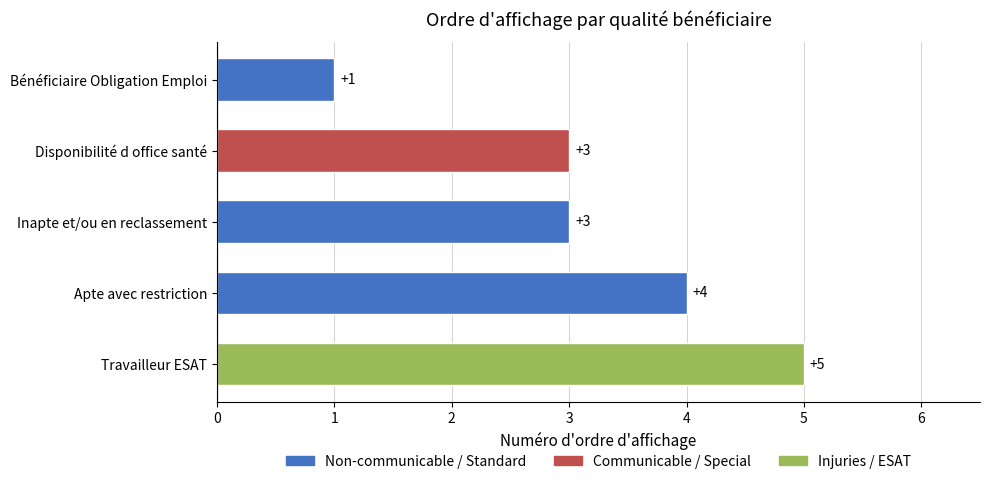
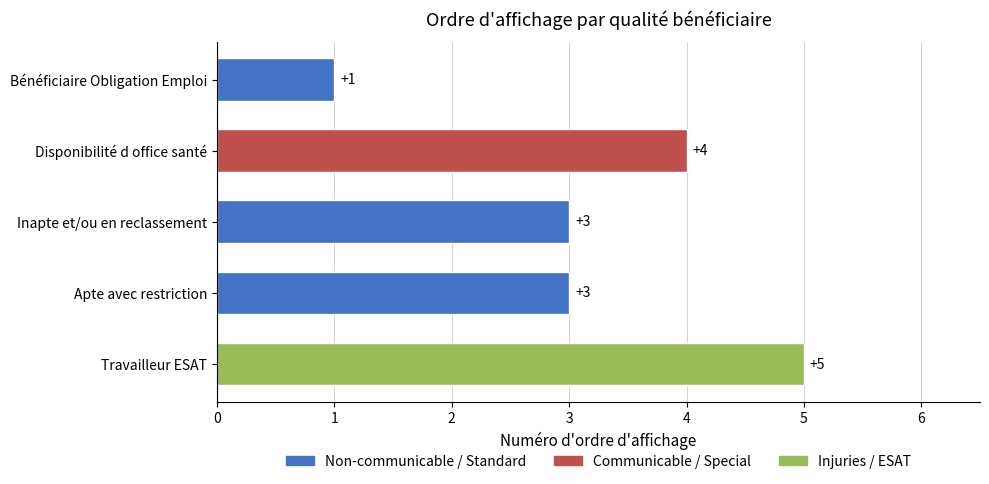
Disponibilité d office santé: +3 -> +4
Apte avec restriction: +4 -> +3
